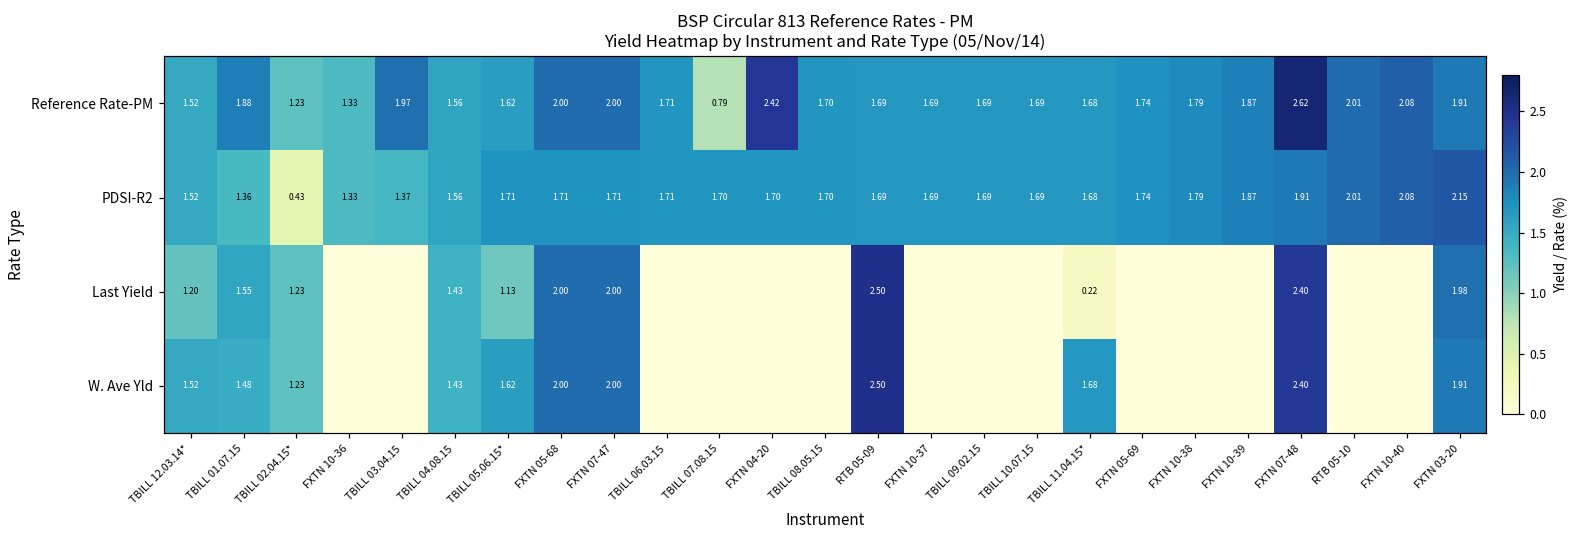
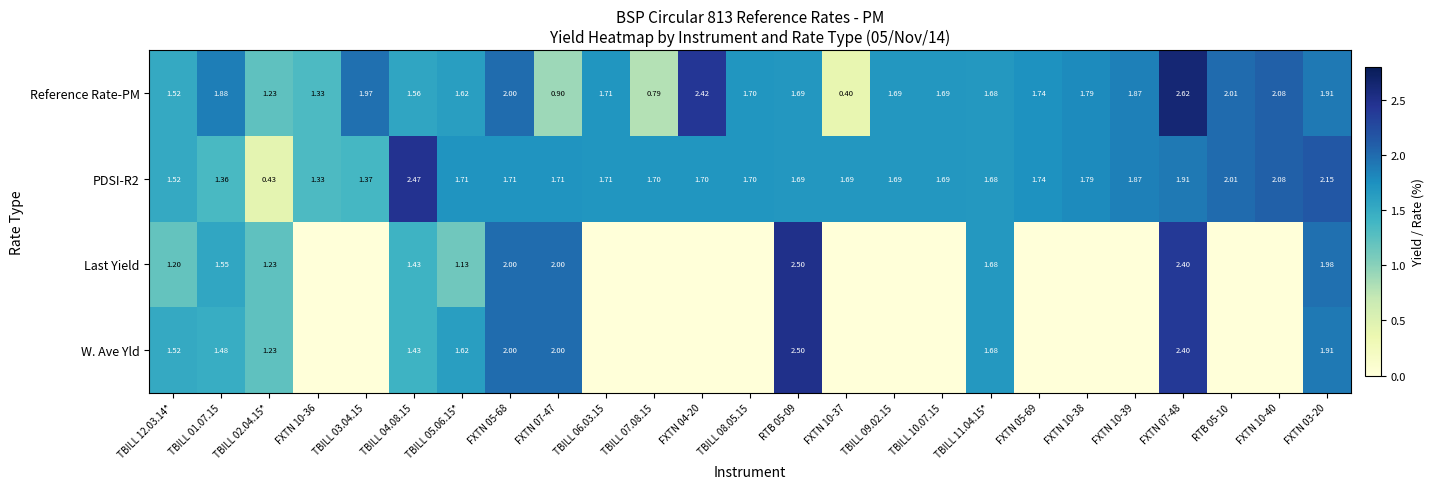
Reference Rate-PM, FXTN 07-47: 2.00 -> 0.90
Reference Rate-PM, FXTN 10-37: 1.69 -> 0.40
PDSI-R2, TBILL 04.08.15: 1.56 -> 2.47
Last Yield, TBILL 11.04.15*: 0.22 -> 1.68
